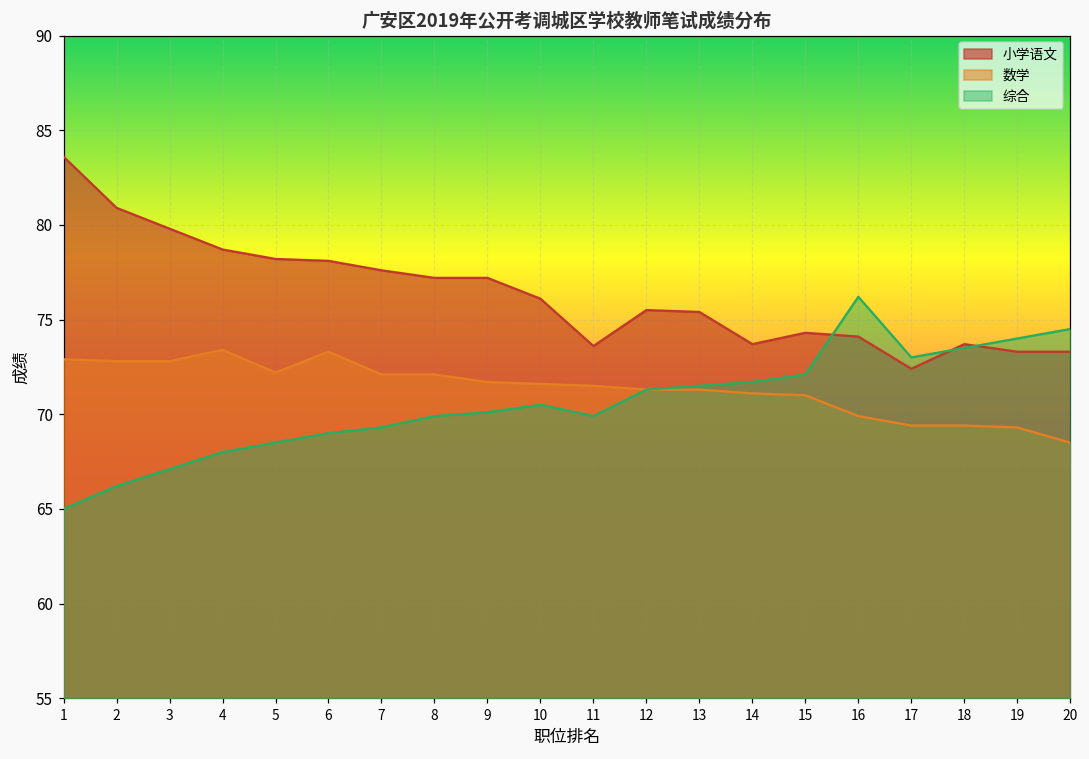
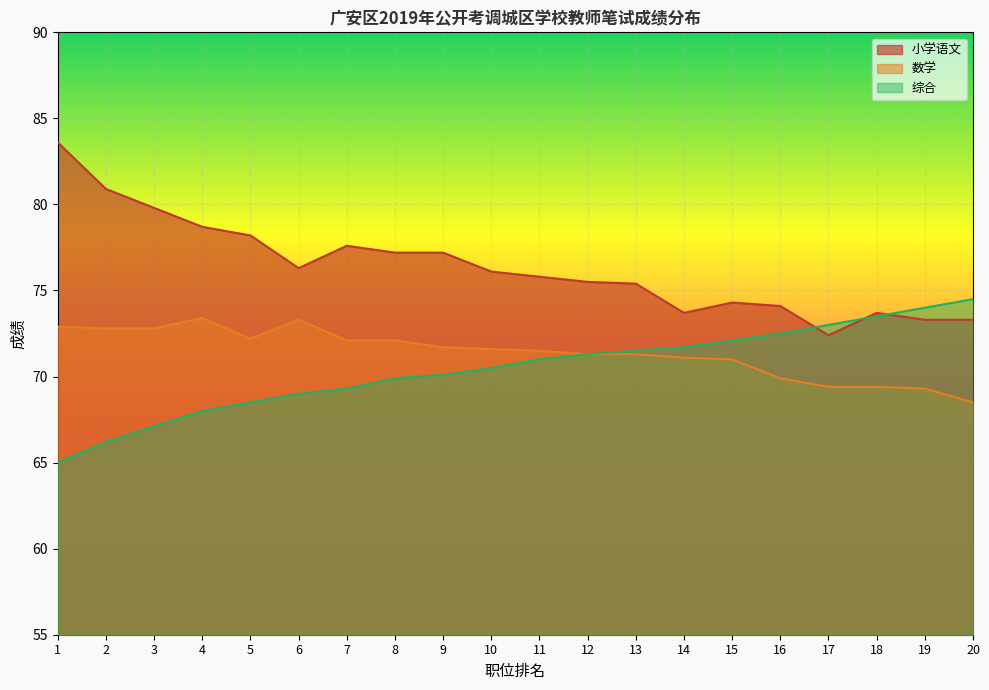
小学语文, 6: 78.1 -> 76.3
小学语文, 11: 73.6 -> 75.8
综合, 11: 69.9 -> 71.0
综合, 16: 76.2 -> 72.5
